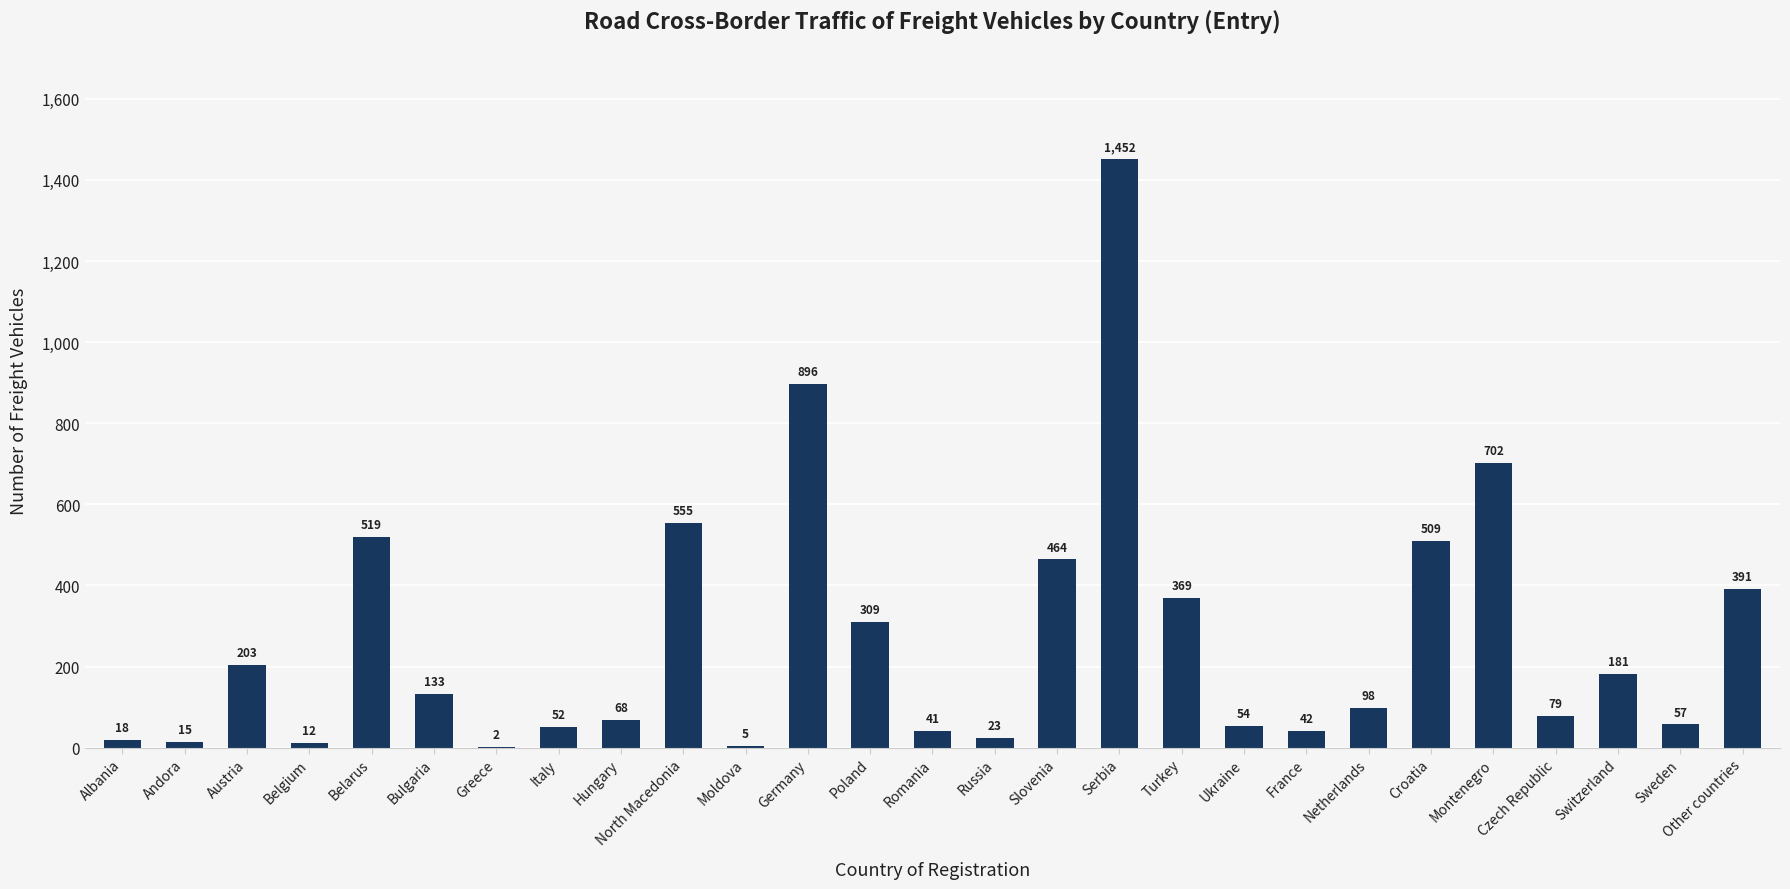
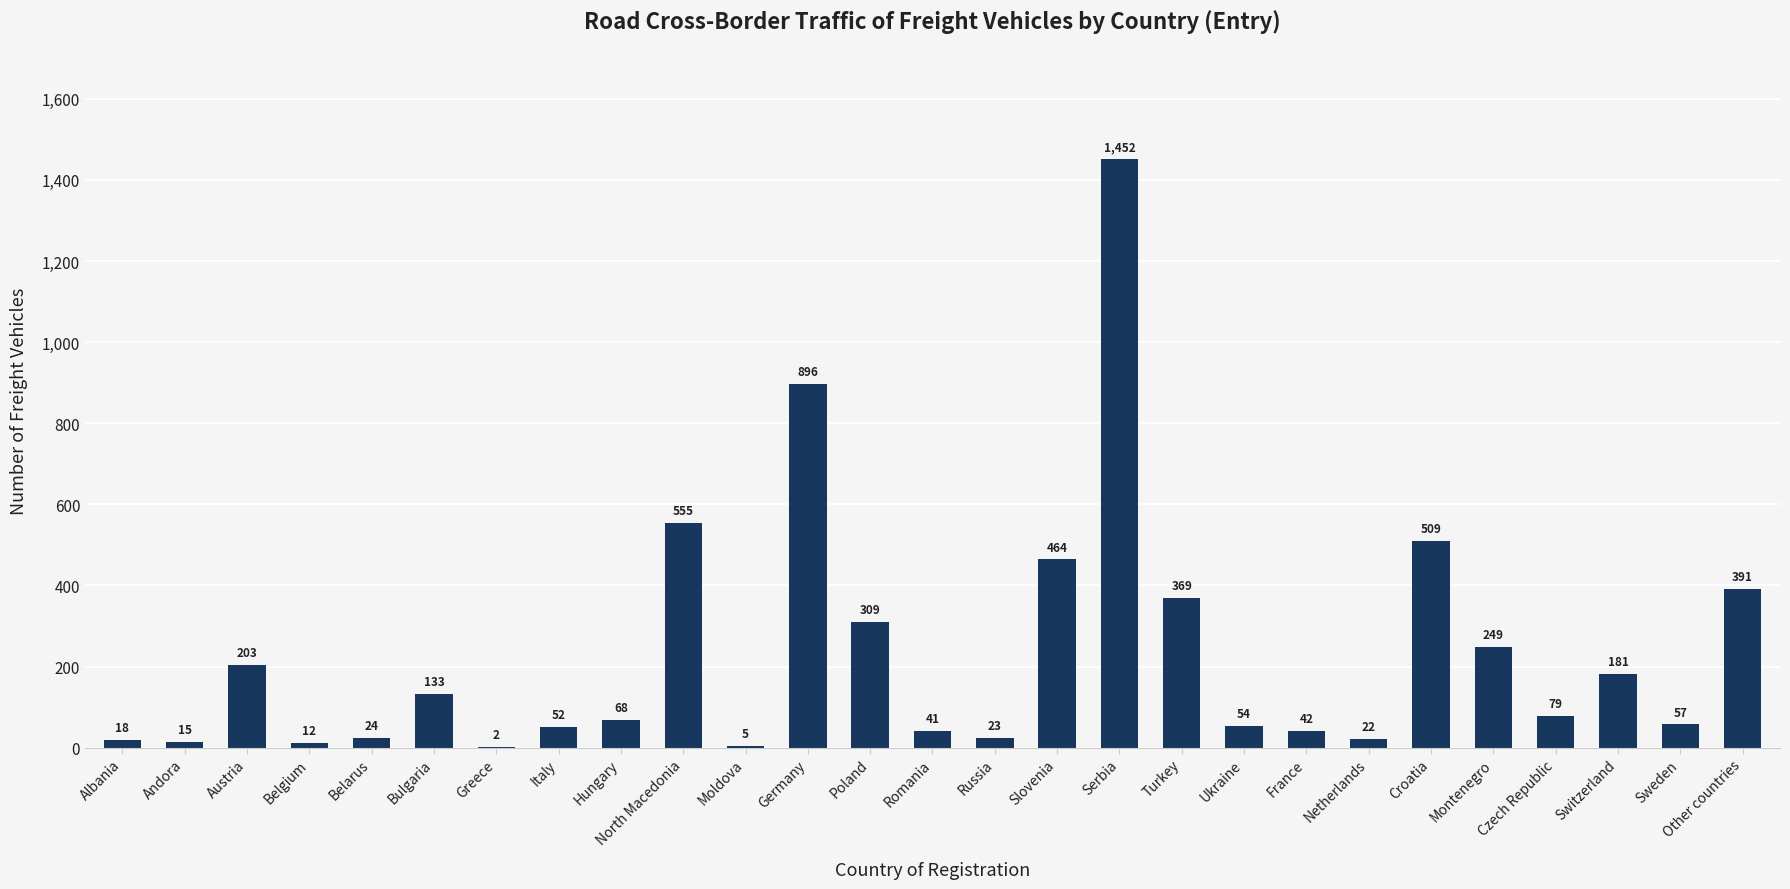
Belarus: 519 -> 24
Netherlands: 98 -> 22
Montenegro: 702 -> 249
